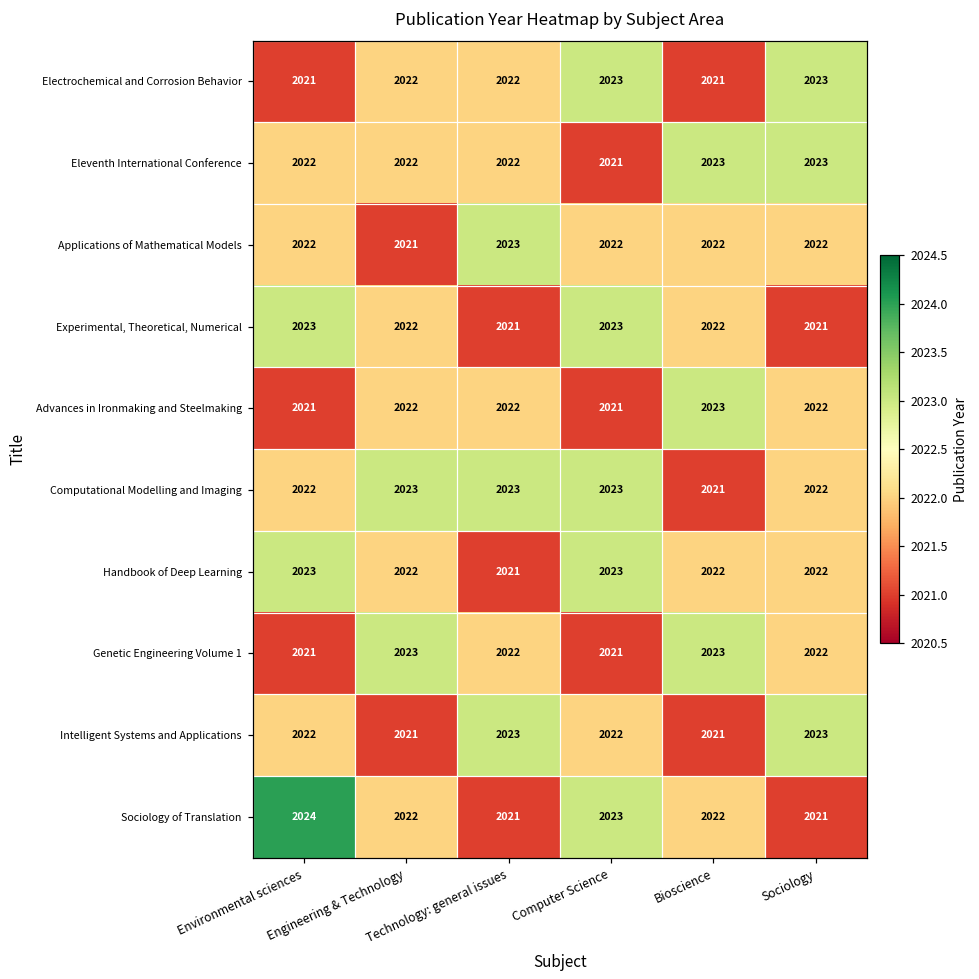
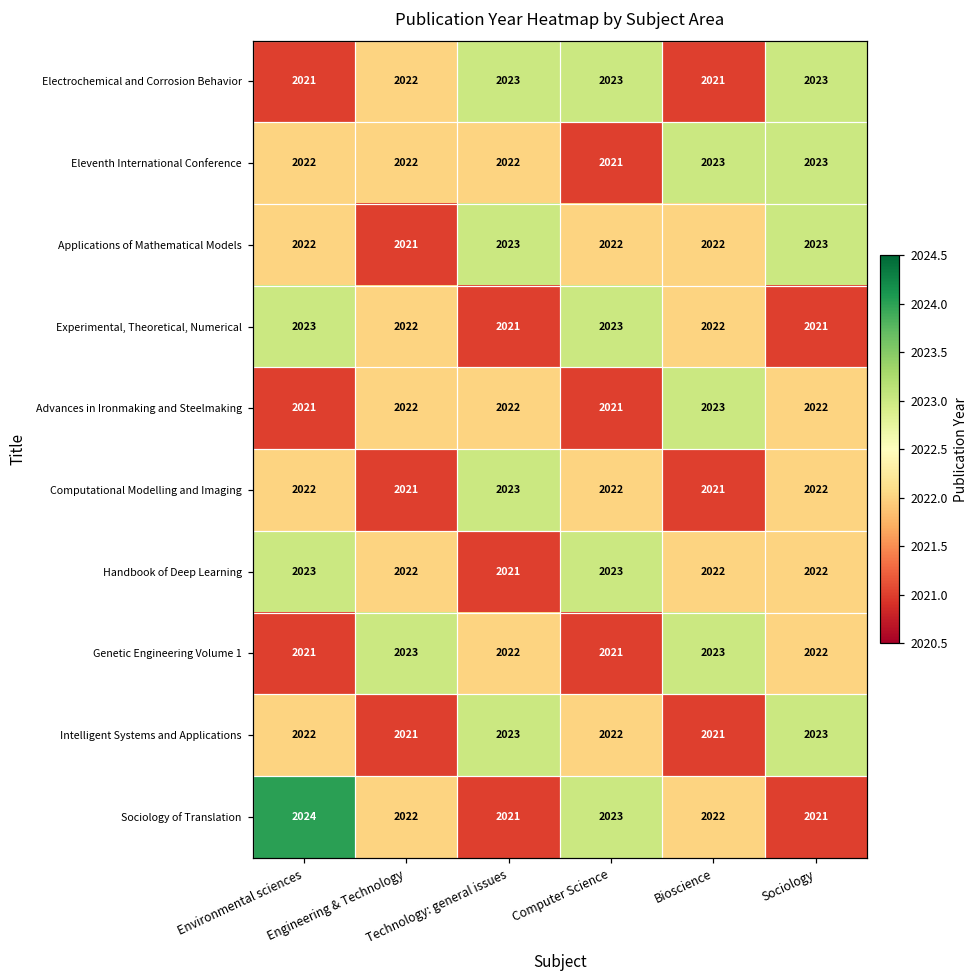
Electrochemical and Corrosion Behavior, Technology: general issues: 2022 -> 2023
Applications of Mathematical Models, Sociology: 2022 -> 2023
Computational Modelling and Imaging, Engineering & Technology: 2023 -> 2021
Computational Modelling and Imaging, Computer Science: 2023 -> 2022
